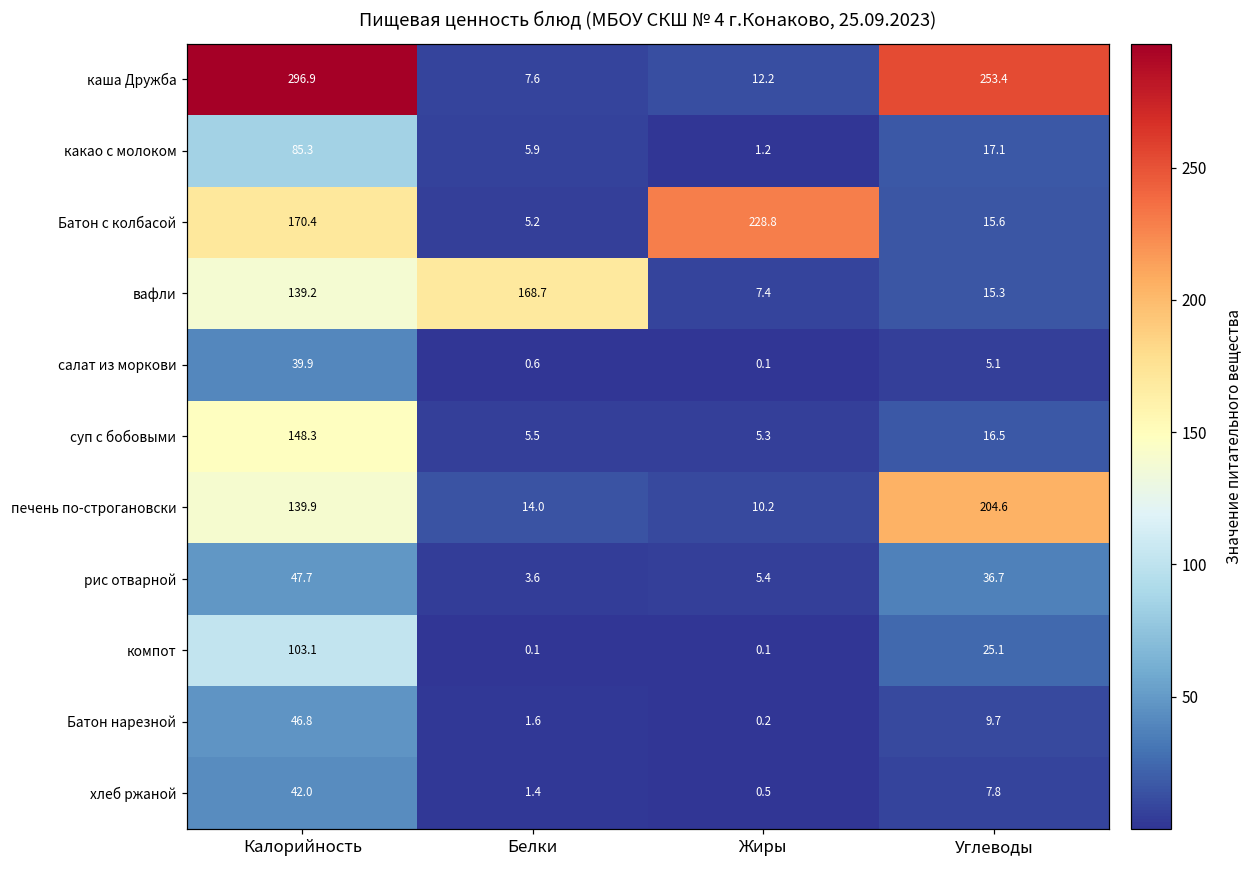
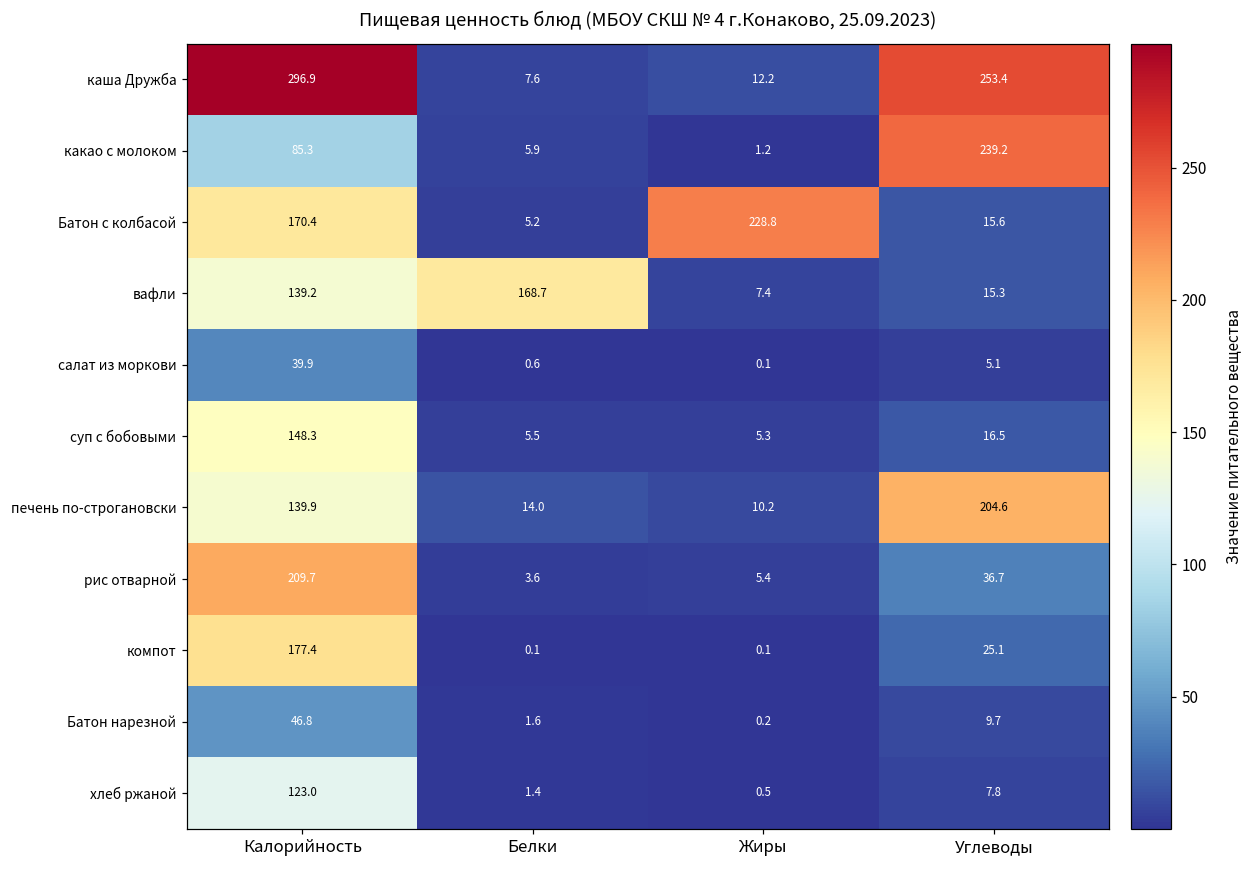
какао с молоком, Углеводы: 17.1 -> 239.2
рис отварной, Калорийность: 47.7 -> 209.7
компот, Калорийность: 103.1 -> 177.4
хлеб ржаной, Калорийность: 42.0 -> 123.0
